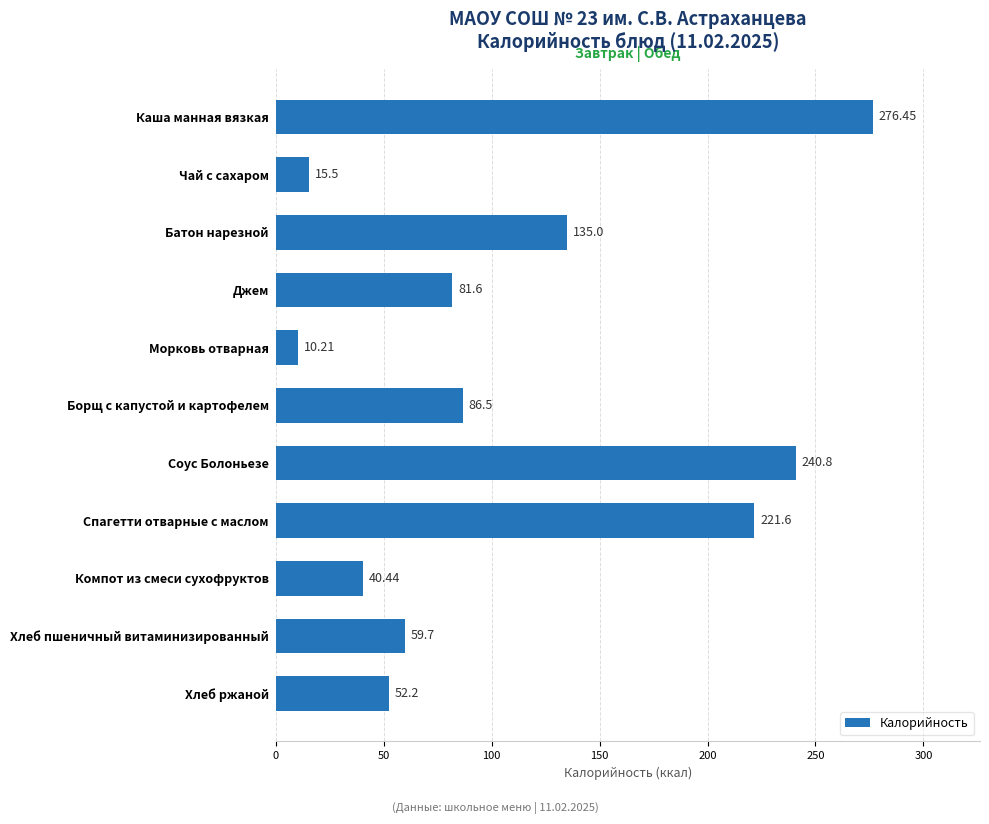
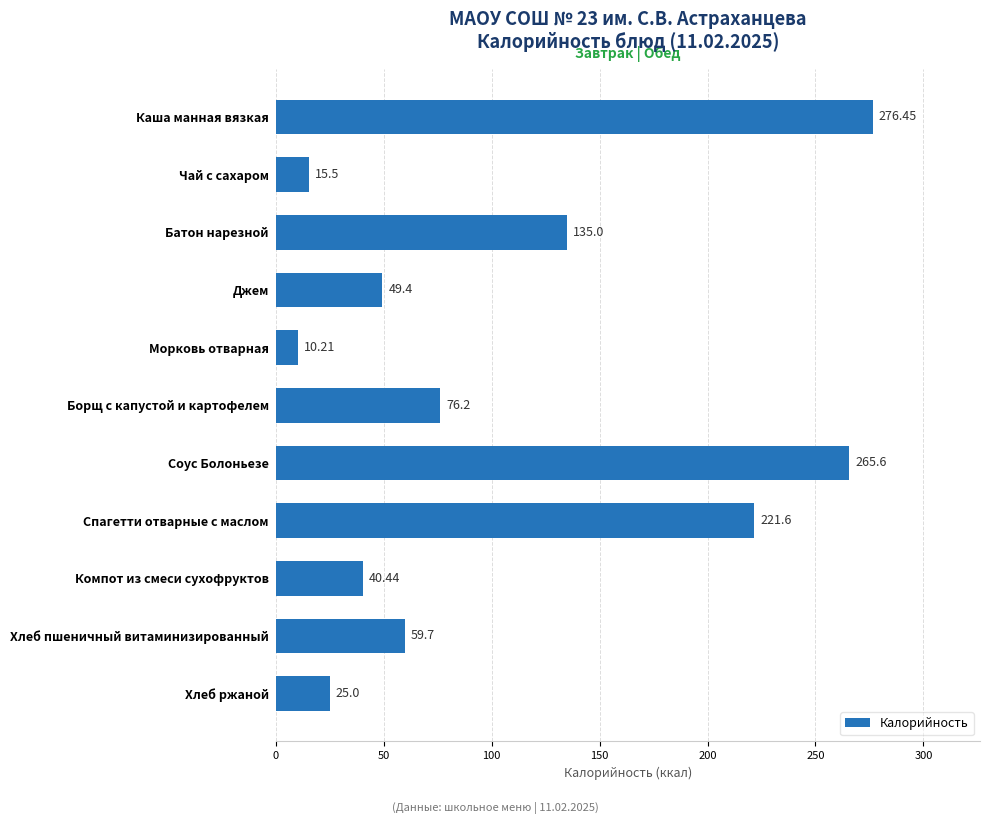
Джем: 81.6 -> 49.4
Борщ с капустой и картофелем: 86.5 -> 76.2
Соус Болоньезе: 240.8 -> 265.6
Хлеб ржаной: 52.2 -> 25.0
